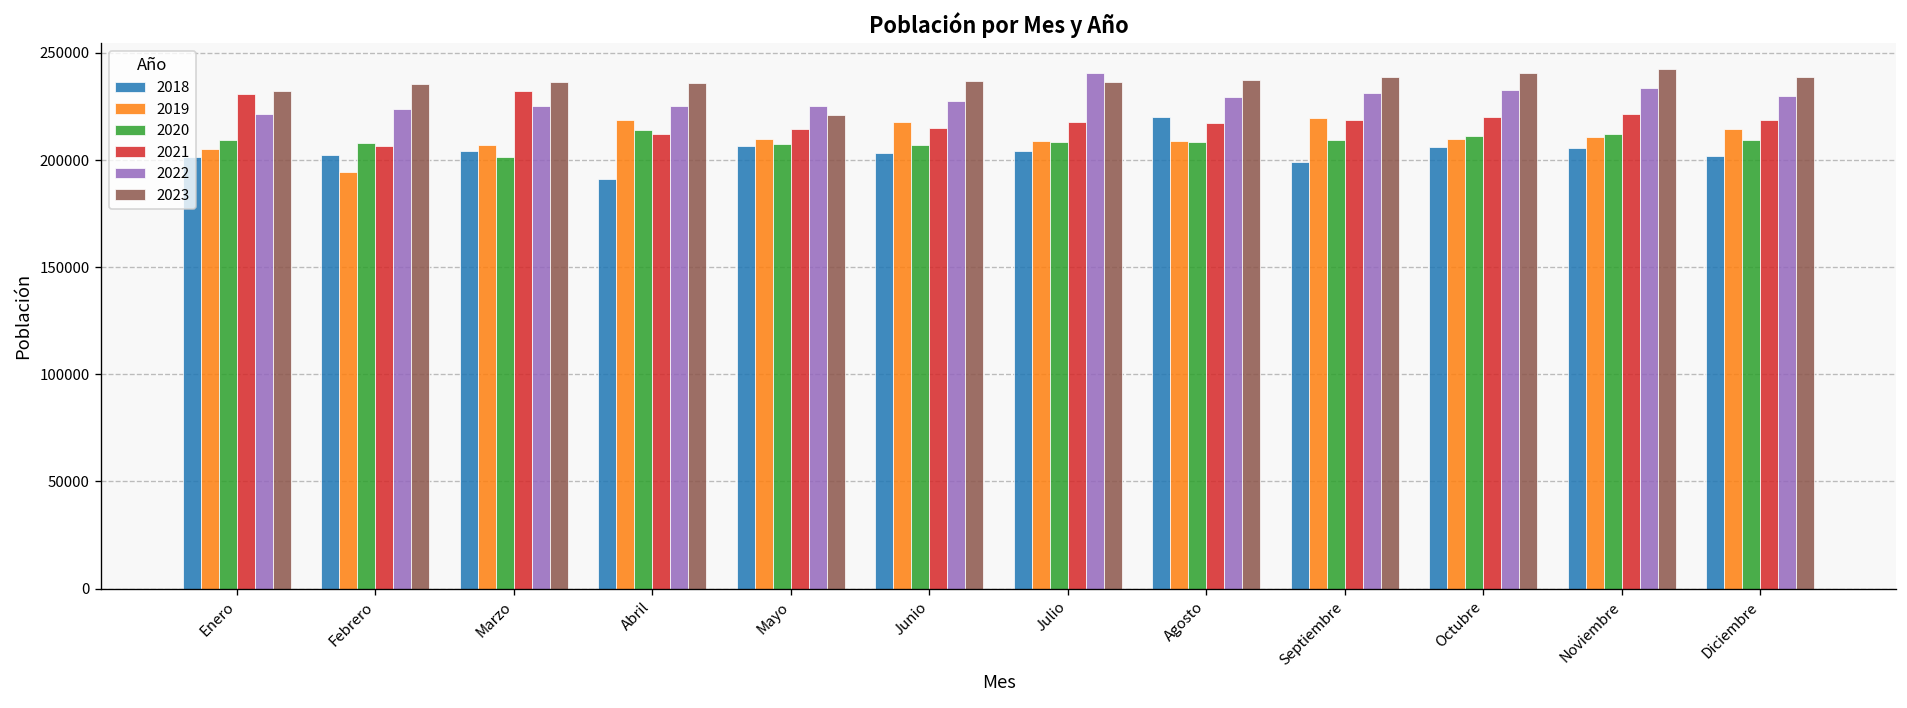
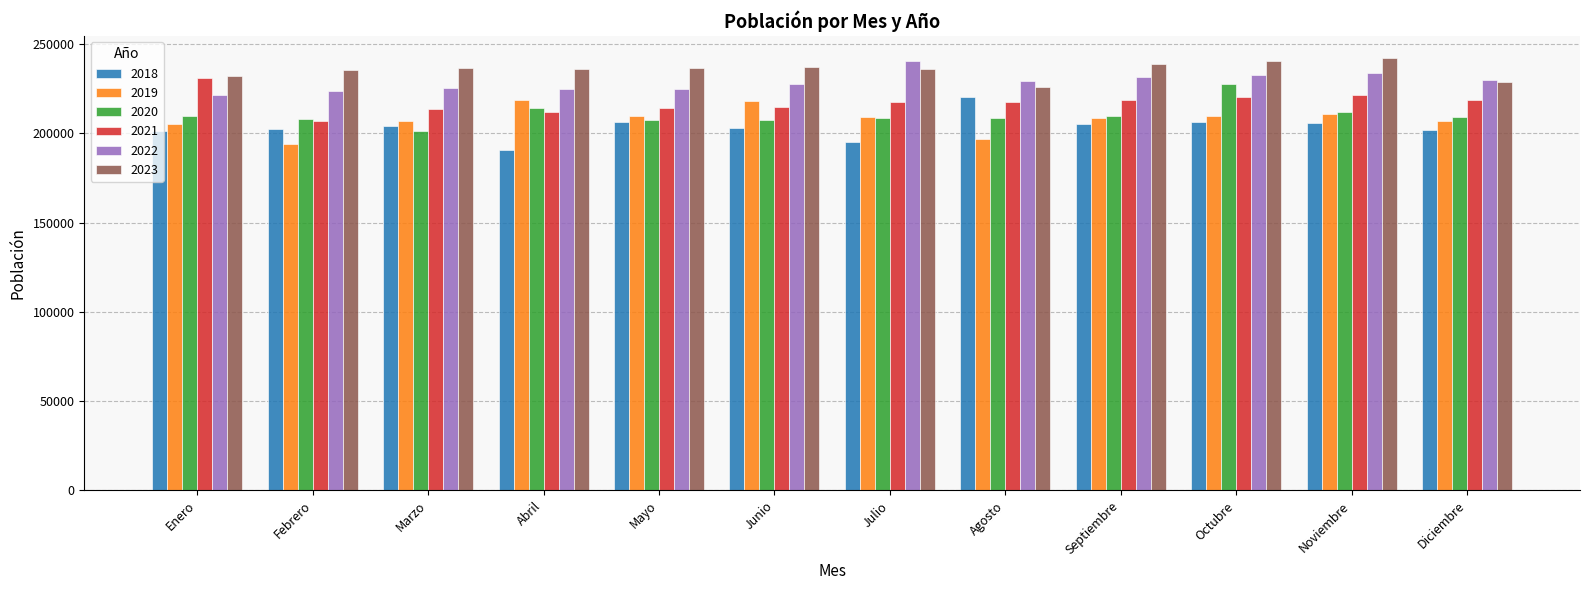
2021, Marzo: 232000 -> 213000
2023, Mayo: 221000 -> 237000
2018, Julio: 204000 -> 195000
2019, Agosto: 209000 -> 197000
2023, Agosto: 237000 -> 226000
2018, Septiembre: 199000 -> 205000
2019, Septiembre: 219000 -> 208000
2020, Octubre: 211000 -> 228000
2019, Diciembre: 215000 -> 207000
2023, Diciembre: 239000 -> 229000
